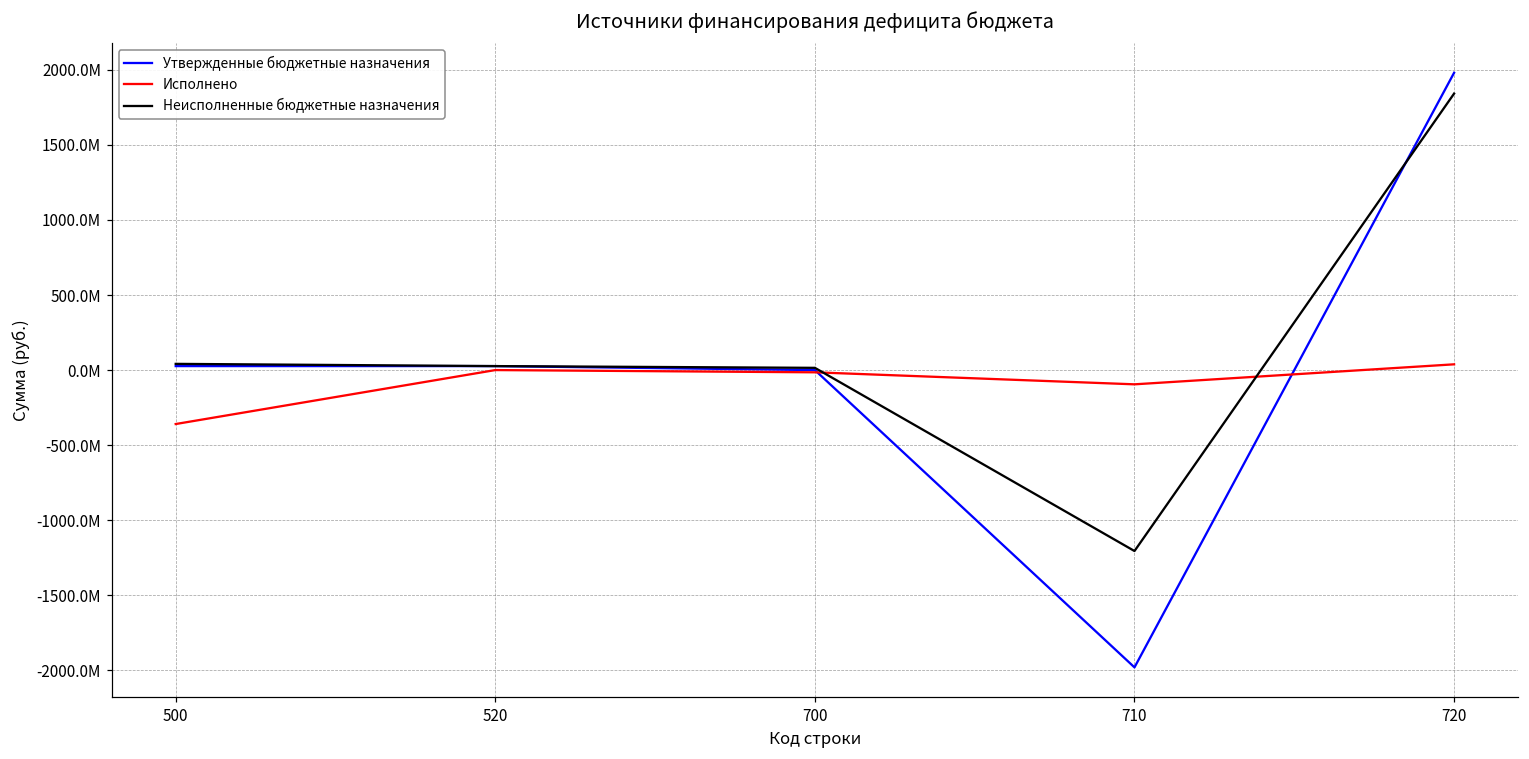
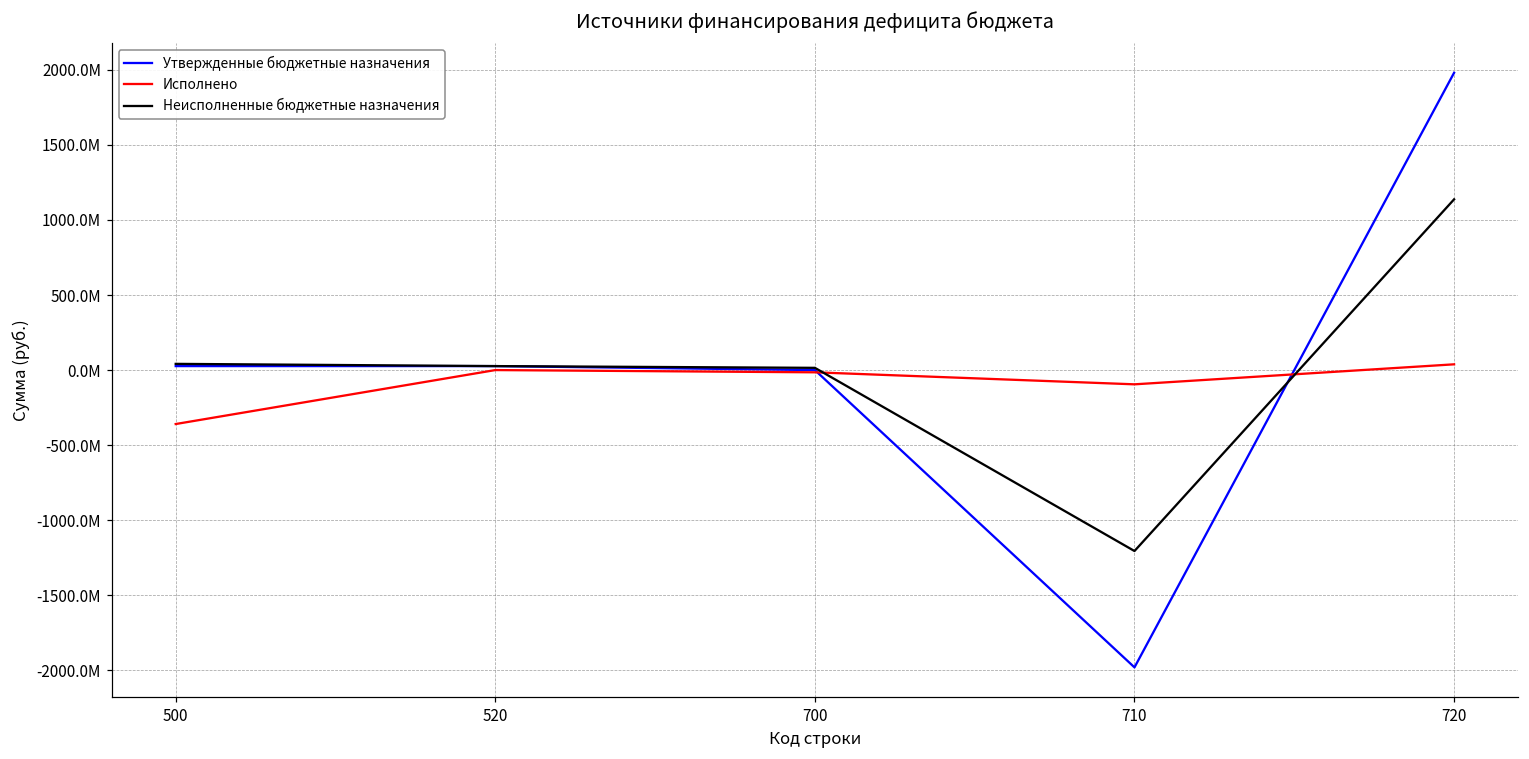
Неисполненные бюджетные назначения, 720: 1840000000 -> 1140000000
